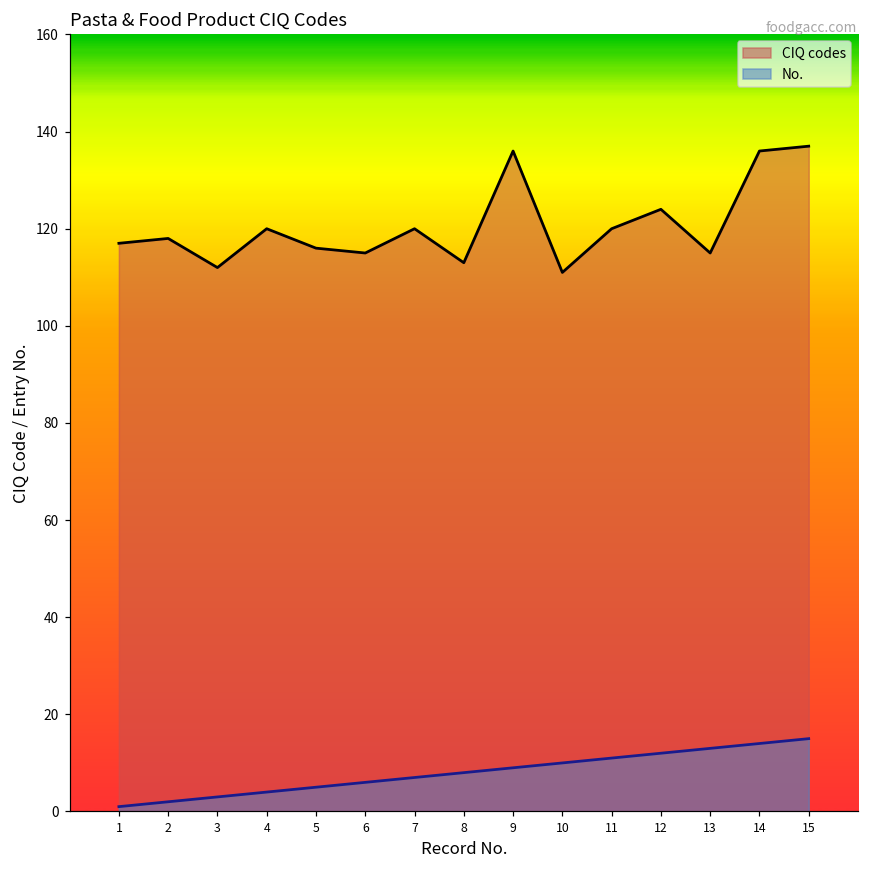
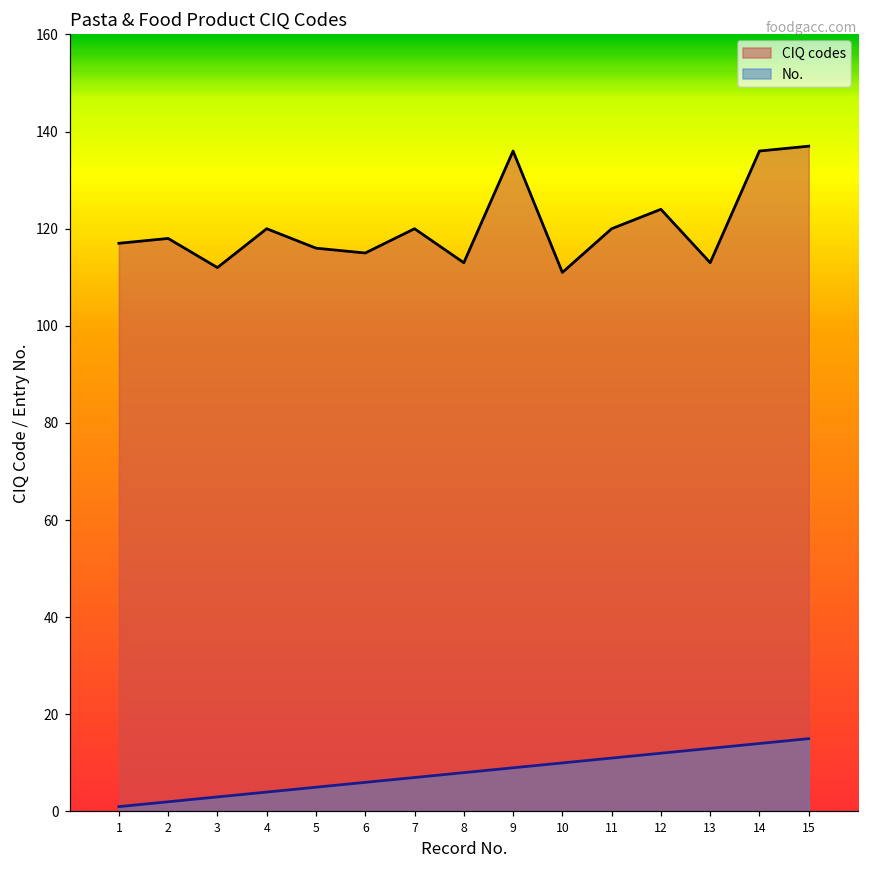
CIQ codes, 13: 115 -> 113
